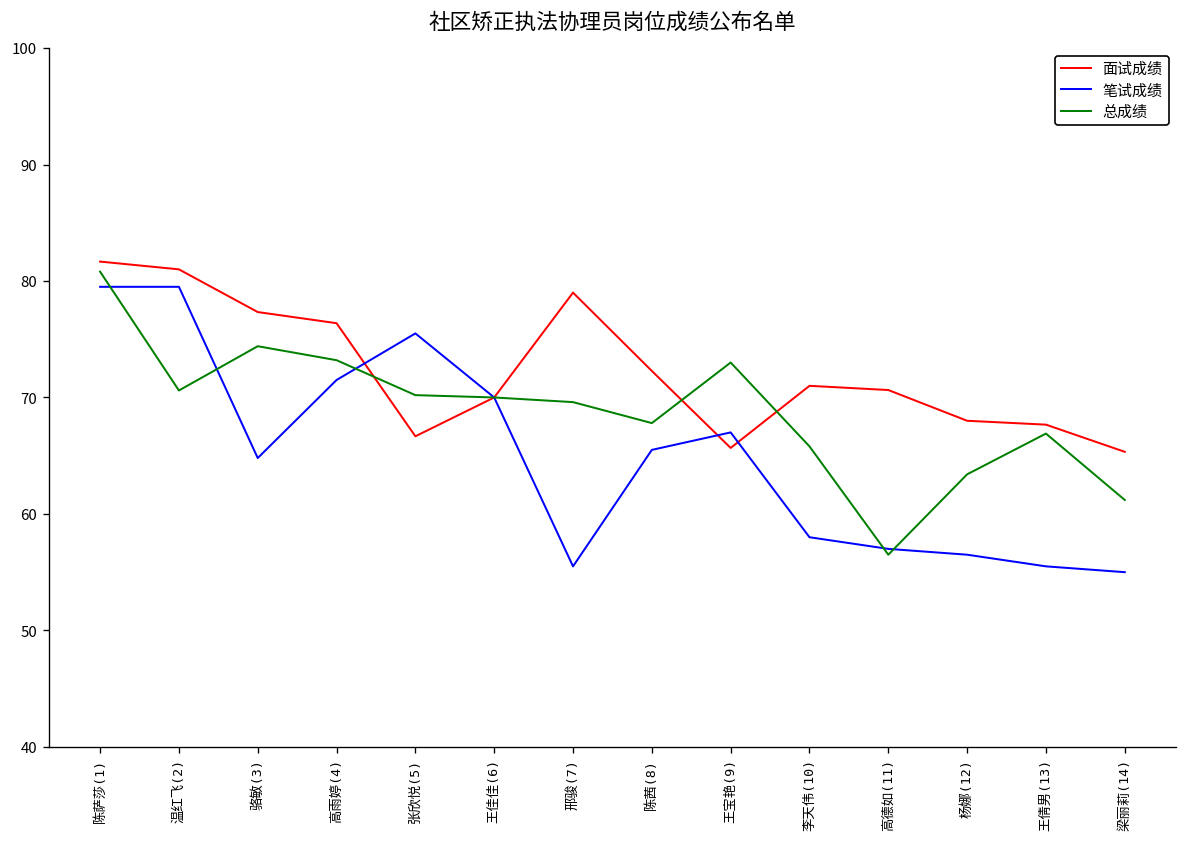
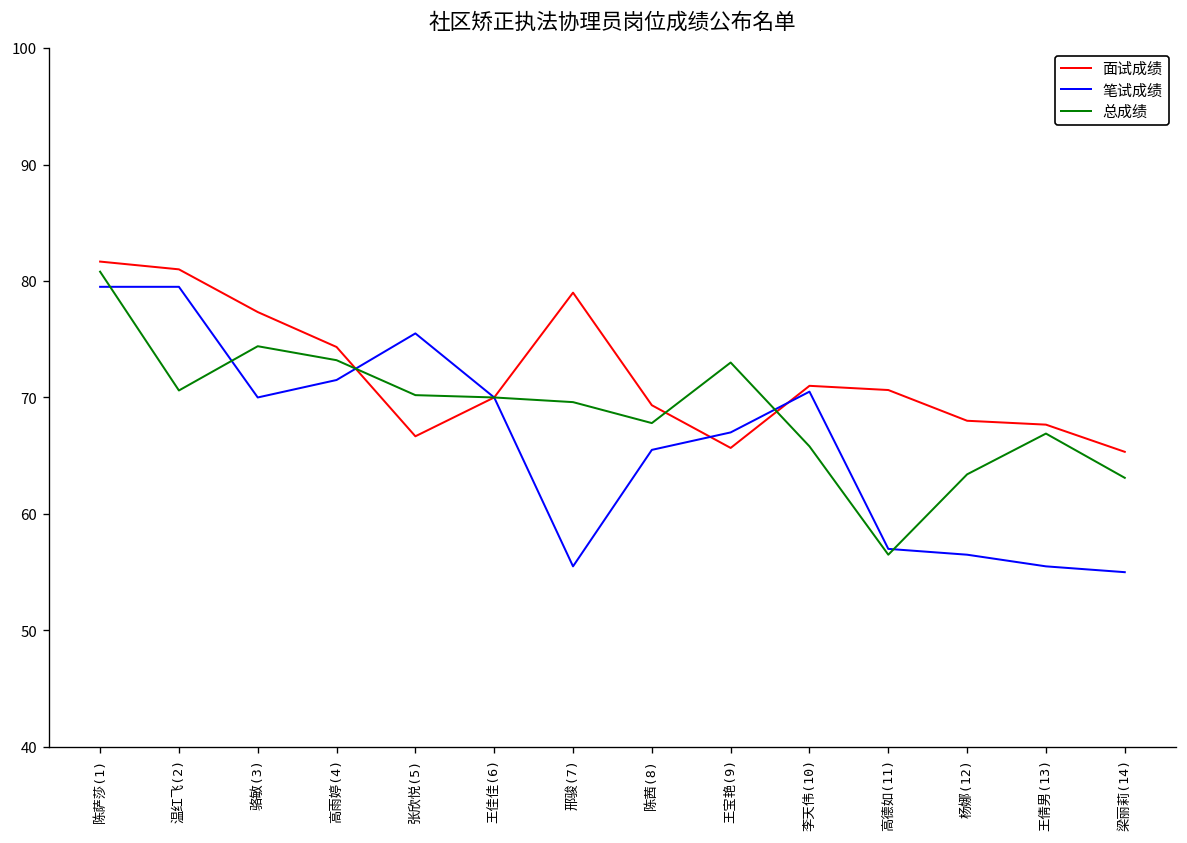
笔试成绩, 骆敏(3): 65 -> 70
面试成绩, 高雨婷(4): 76 -> 74
面试成绩, 陈茜(8): 72 -> 69
笔试成绩, 李天伟(10): 58 -> 71
总成绩, 梁丽莉(14): 61 -> 63
